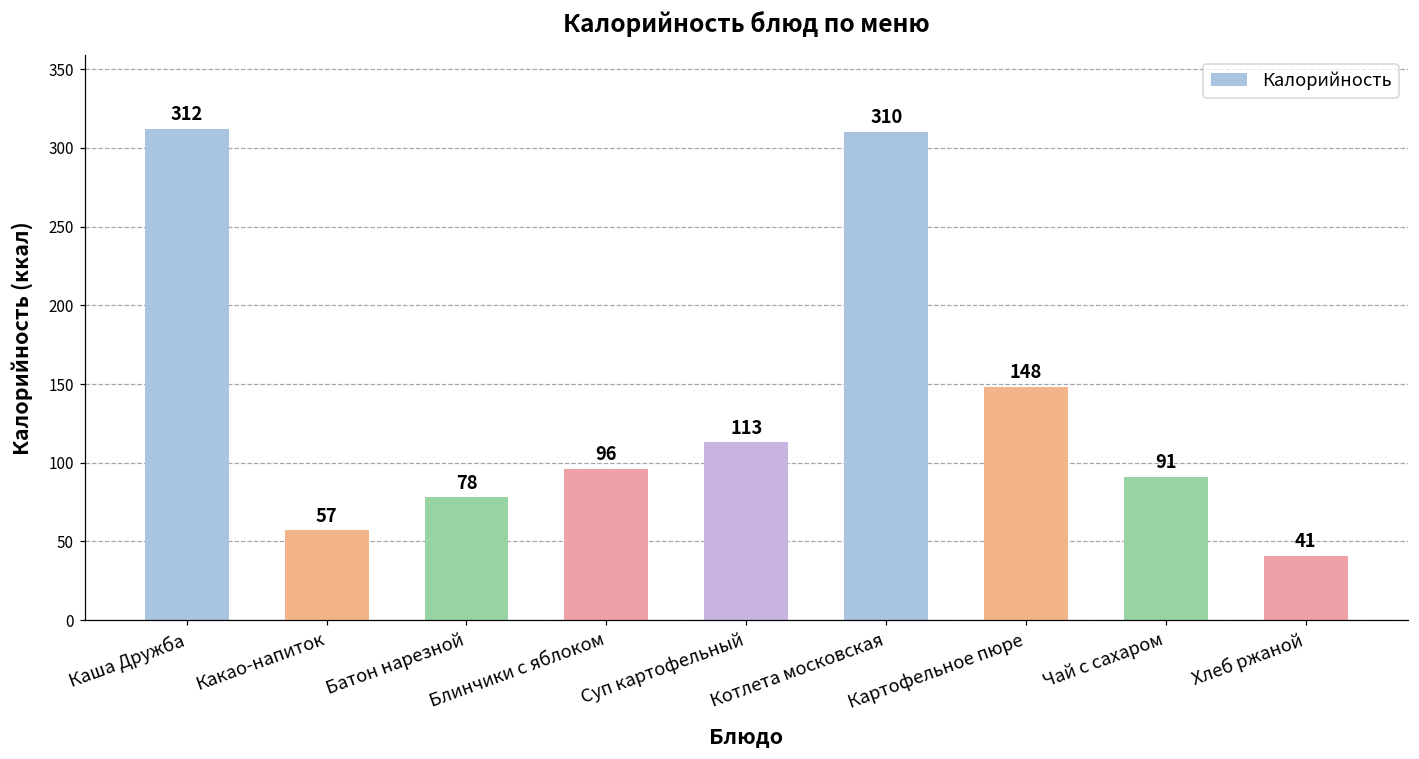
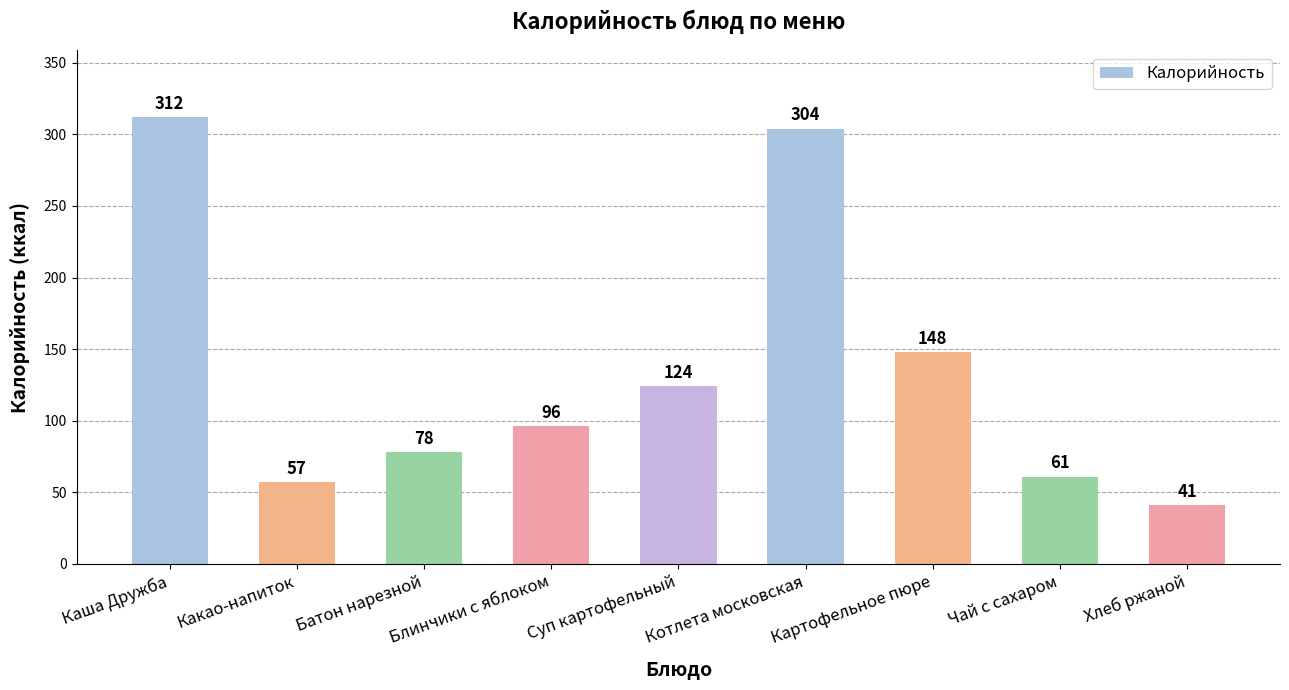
Суп картофельный: 113 -> 124
Котлета московская: 310 -> 304
Чай с сахаром: 91 -> 61
